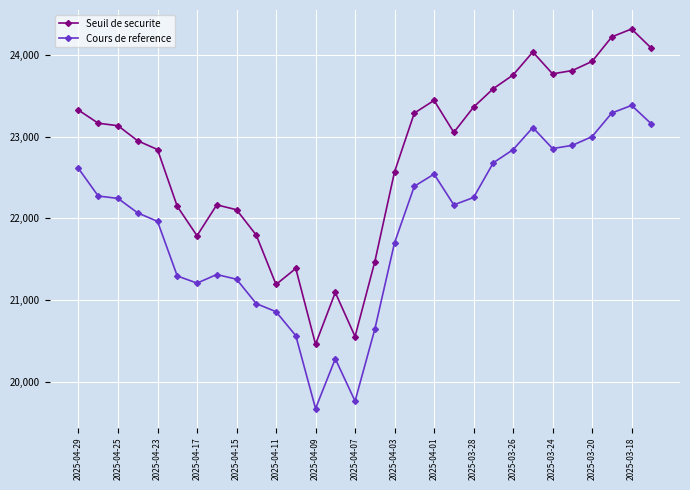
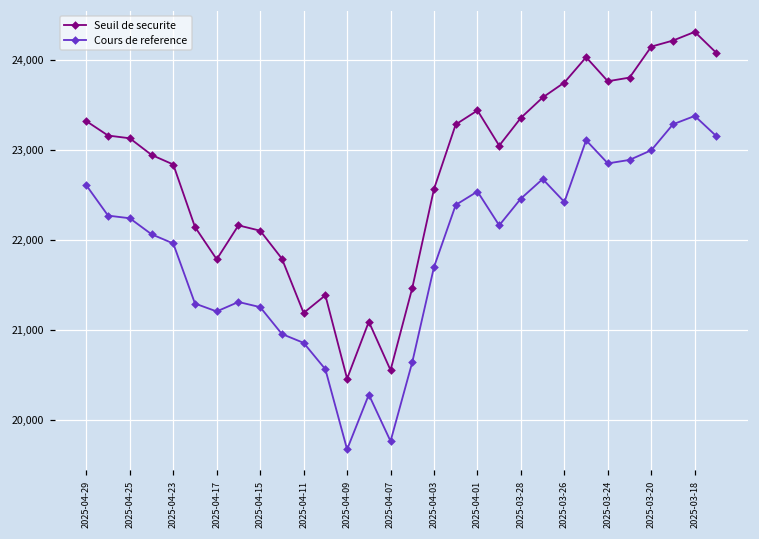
Cours de reference, 2025-03-28: 22,300 -> 22,500
Cours de reference, 2025-03-26: 22,800 -> 22,400
Seuil de securite, 2025-03-20: 23,900 -> 24,200
